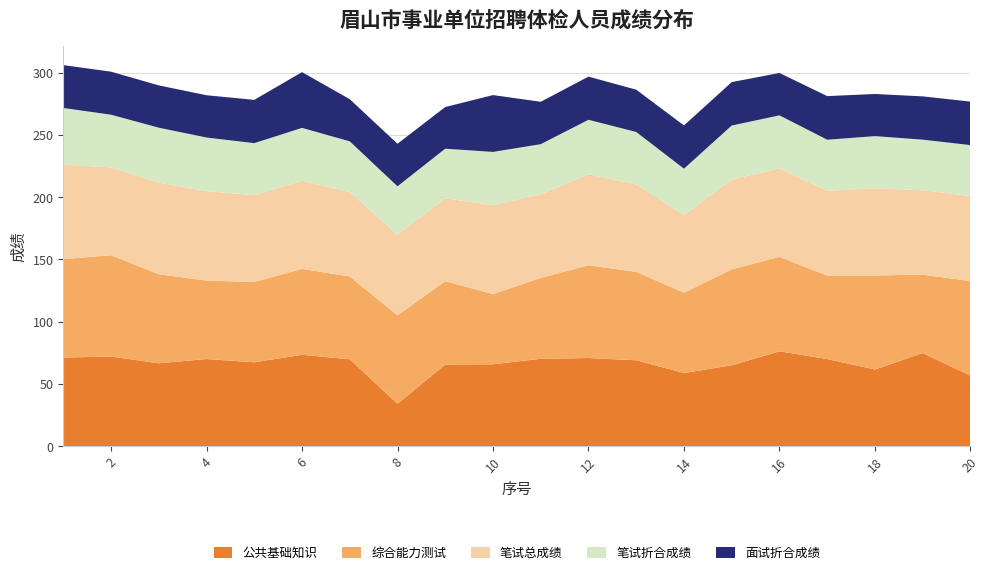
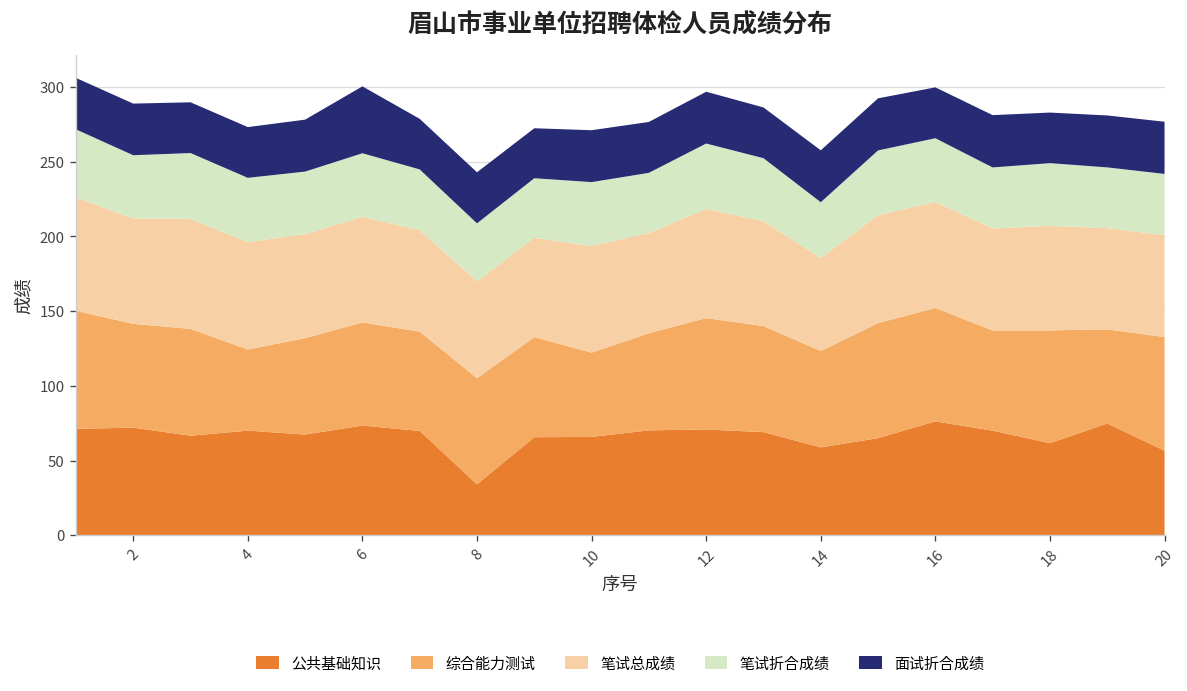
综合能力测试, 2: 81 -> 70
综合能力测试, 4: 63 -> 54
面试折合成绩, 10: 46 -> 35
